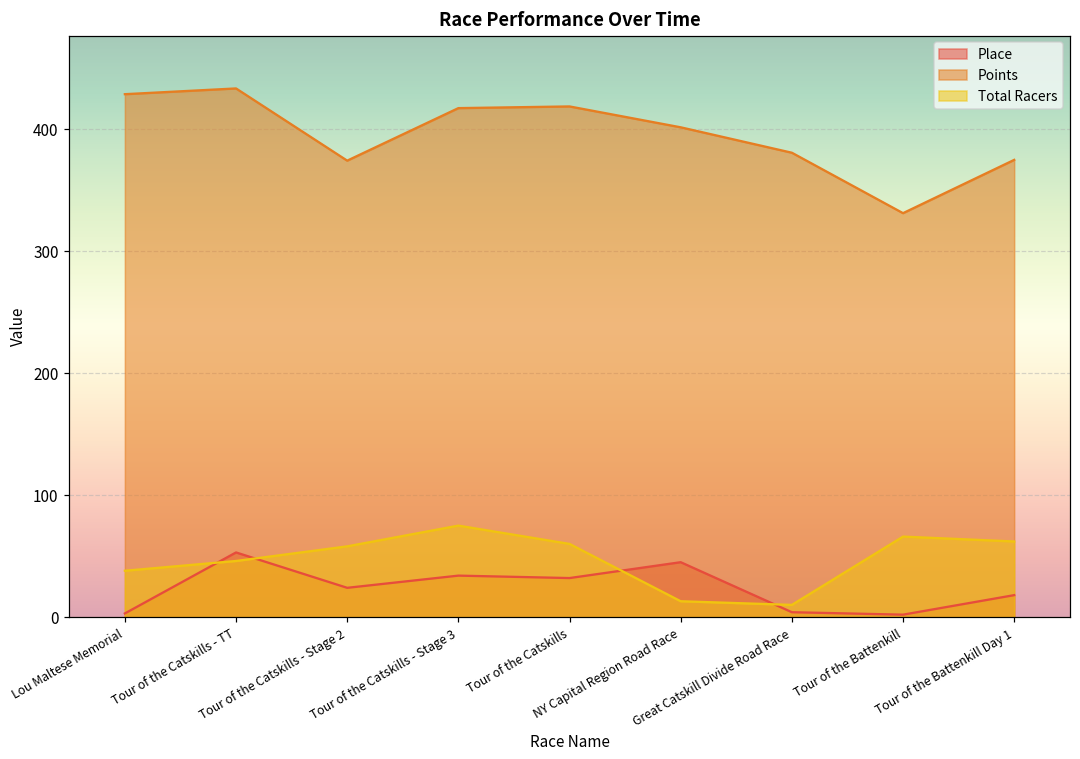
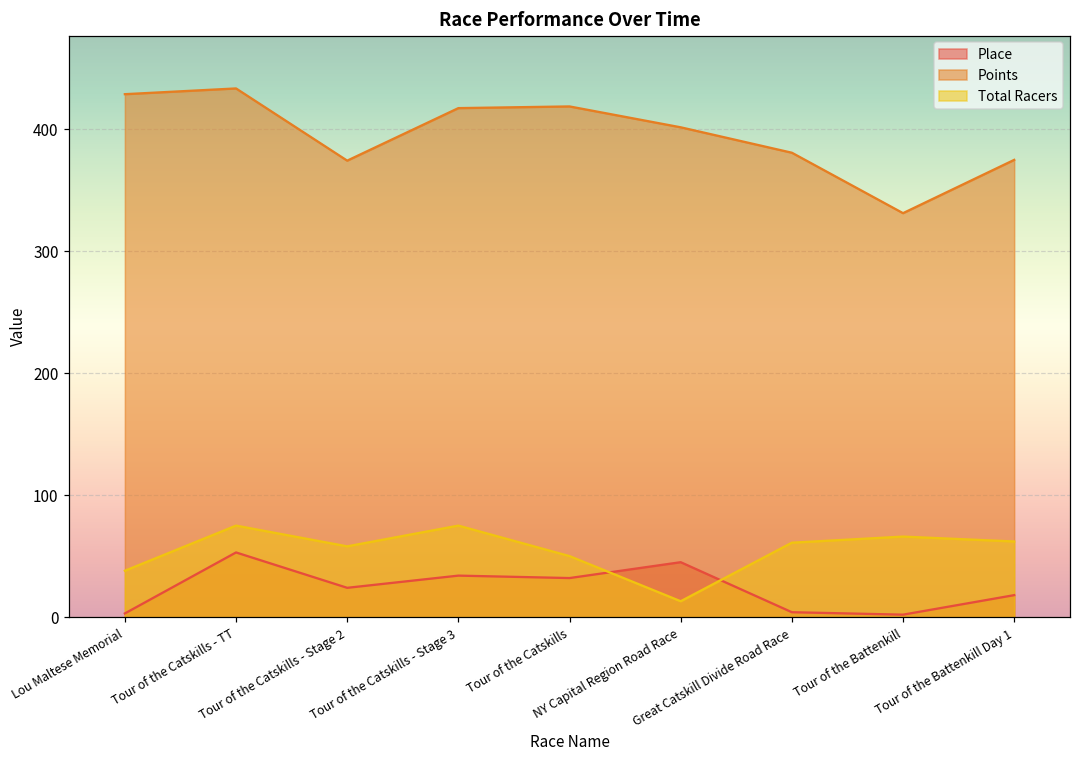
Total Racers, Tour of the Catskills - TT: 46 -> 75
Total Racers, Tour of the Catskills: 60 -> 50
Total Racers, Great Catskill Divide Road Race: 10 -> 61
